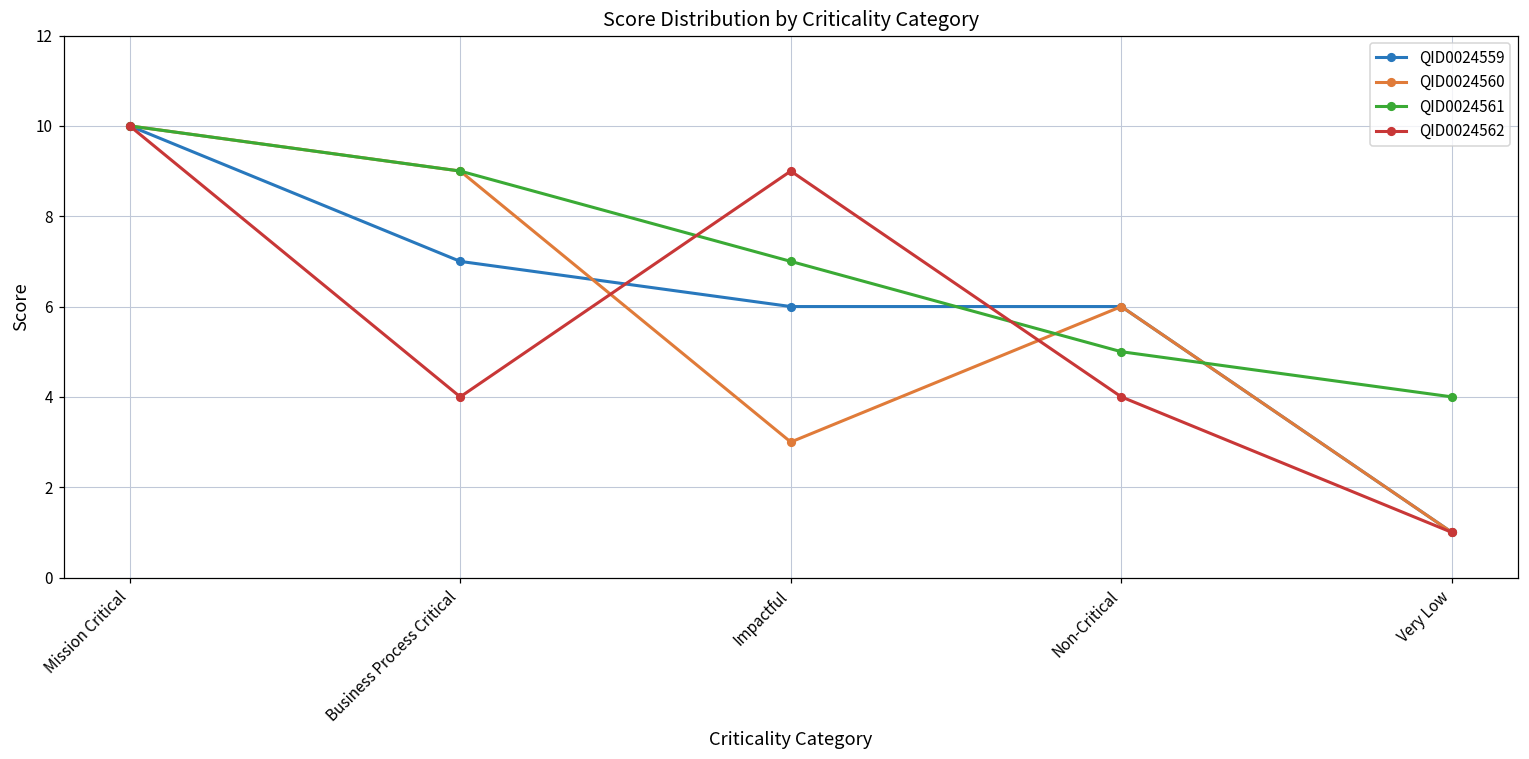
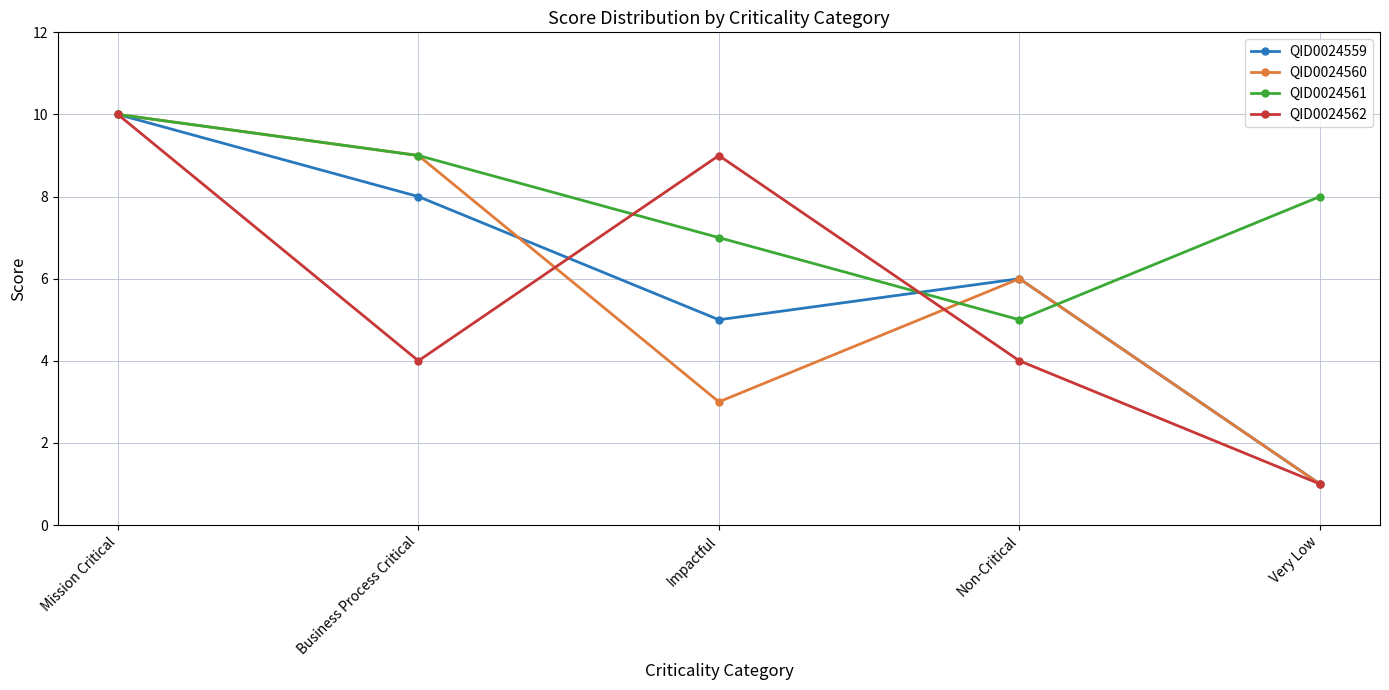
QID0024559, Business Process Critical: 7 -> 8
QID0024559, Impactful: 6 -> 5
QID0024561, Very Low: 4 -> 8
